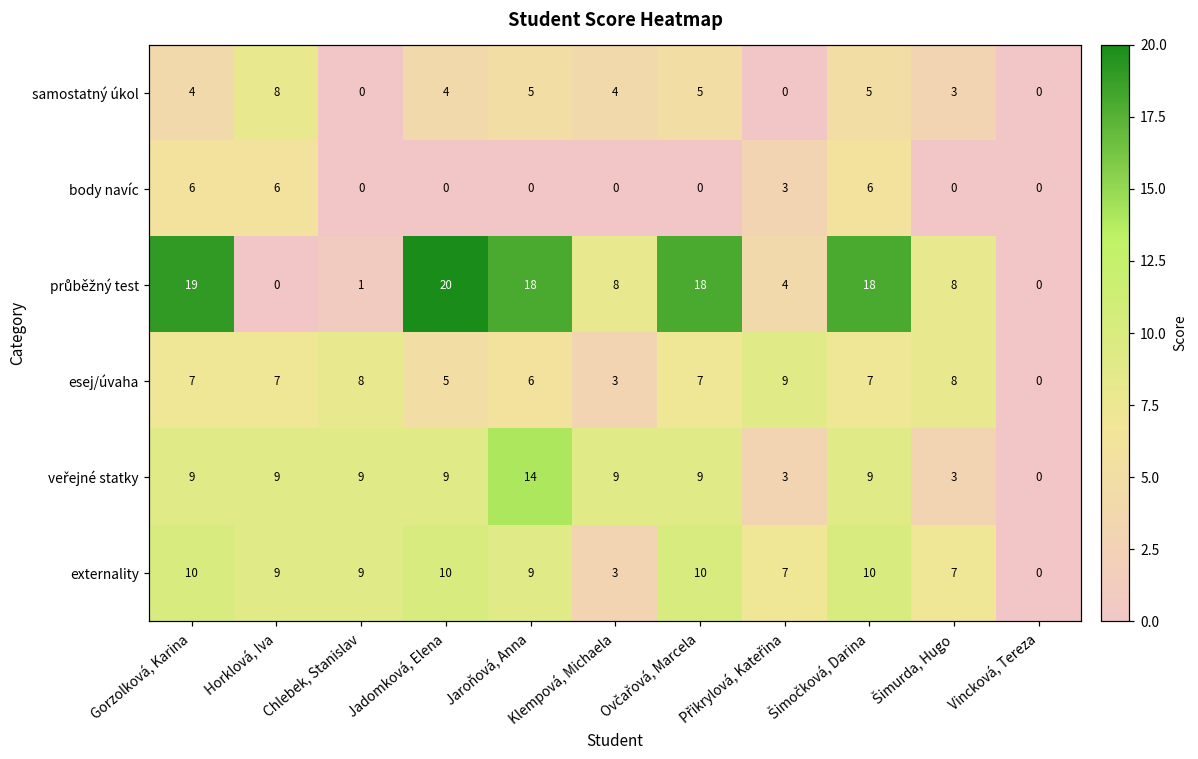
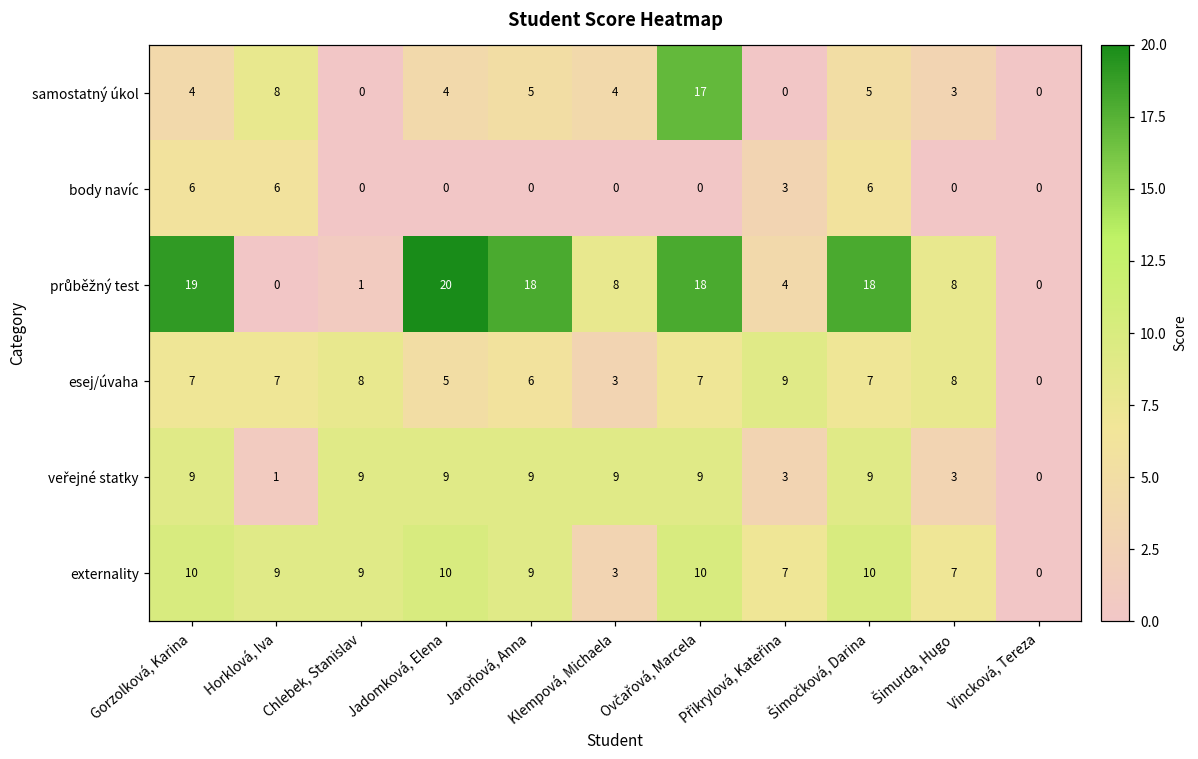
samostatný úkol, Ovčařová, Marcela: 5 -> 17
veřejné statky, Horklová, Iva: 9 -> 1
veřejné statky, Jaroňová, Anna: 14 -> 9
